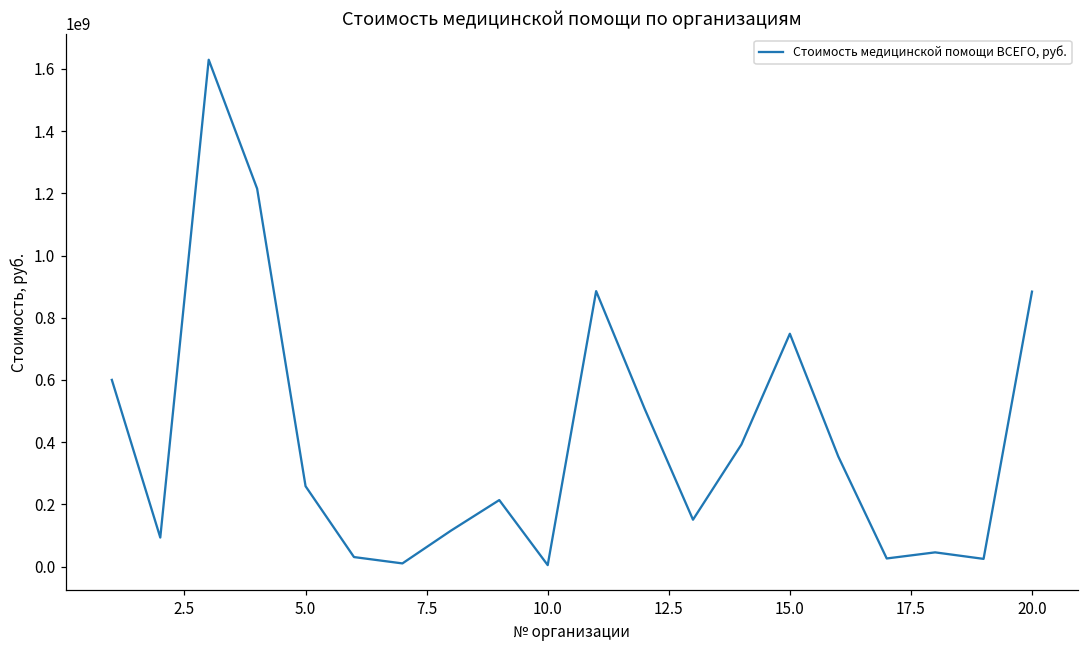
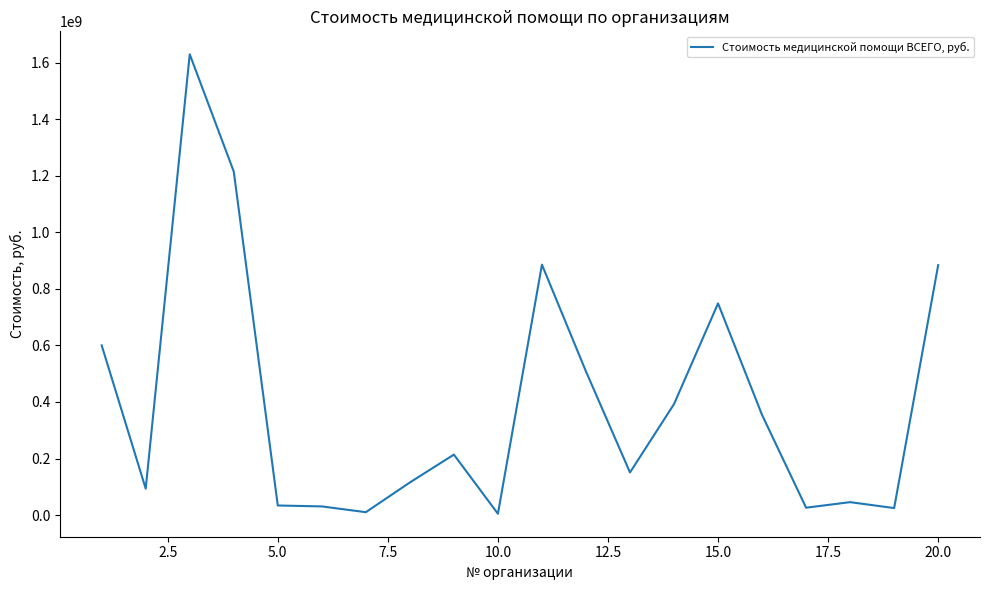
5.0: 260000000 -> 30000000
